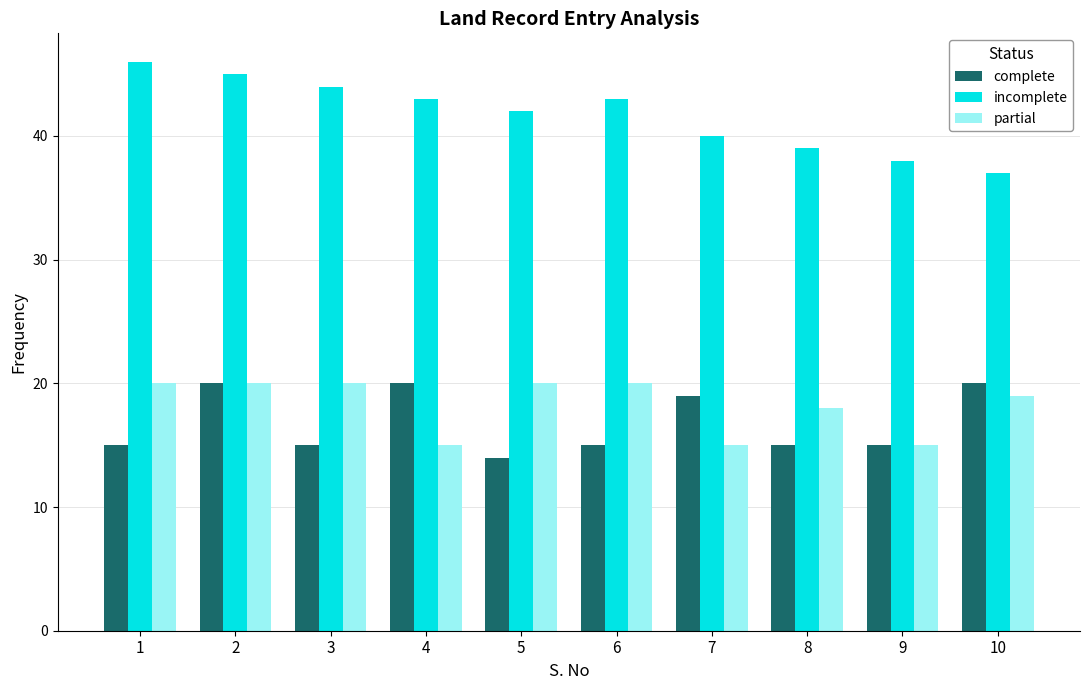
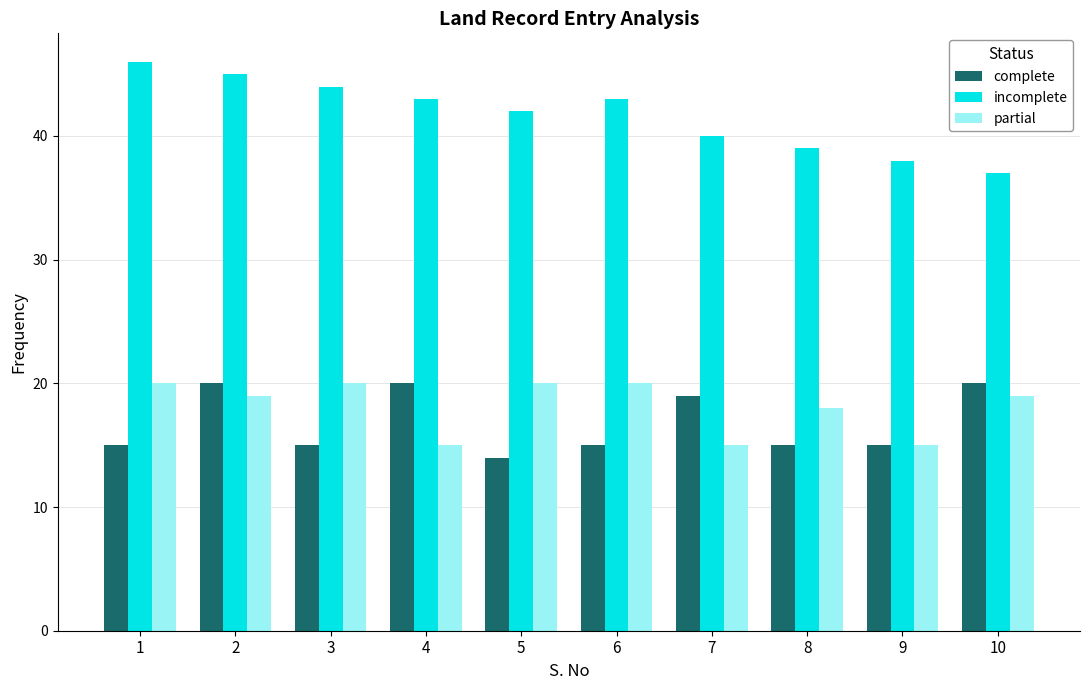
partial, 2: 20 -> 19
